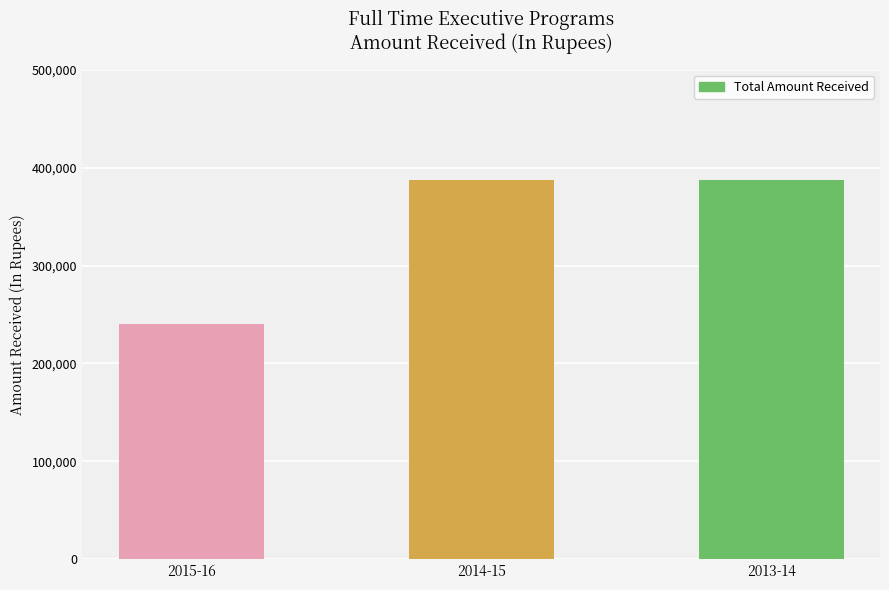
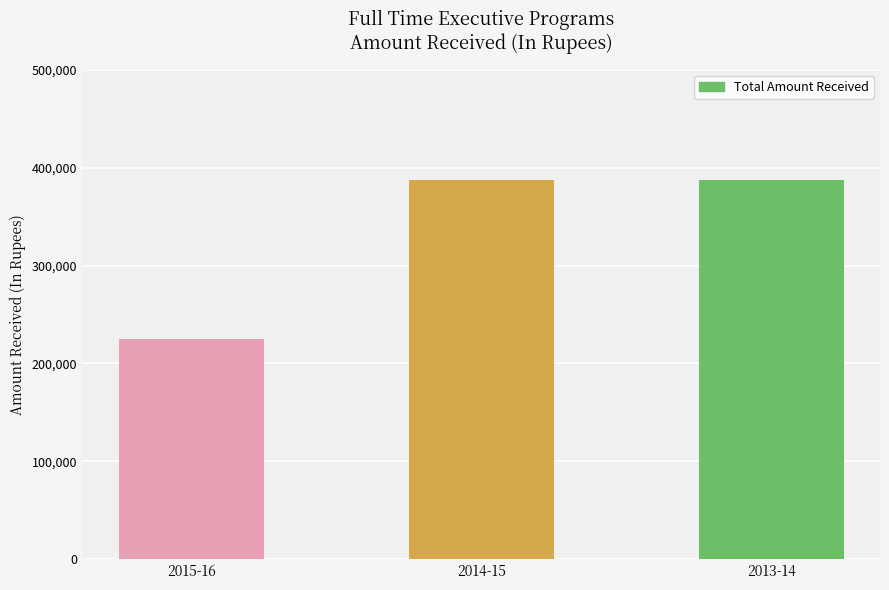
2015-16: 240,000 -> 230,000
